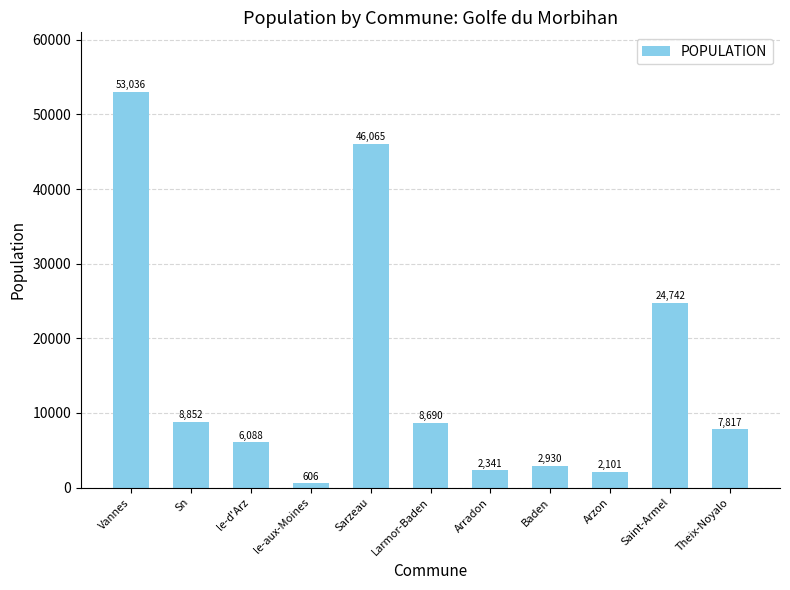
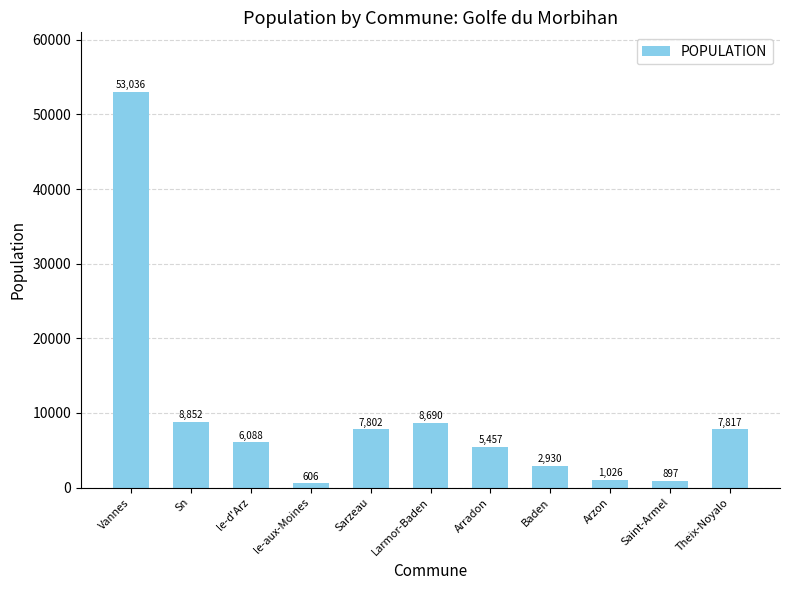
Sarzeau: 46,065 -> 7,802
Arradon: 2,341 -> 5,457
Arzon: 2,101 -> 1,026
Saint-Armel: 24,742 -> 897
